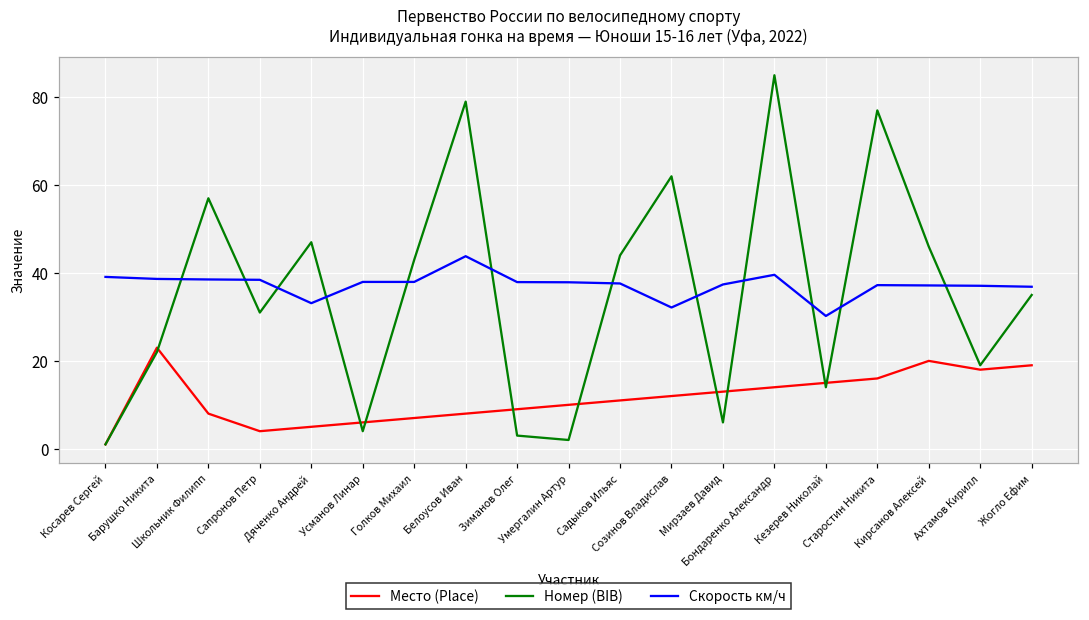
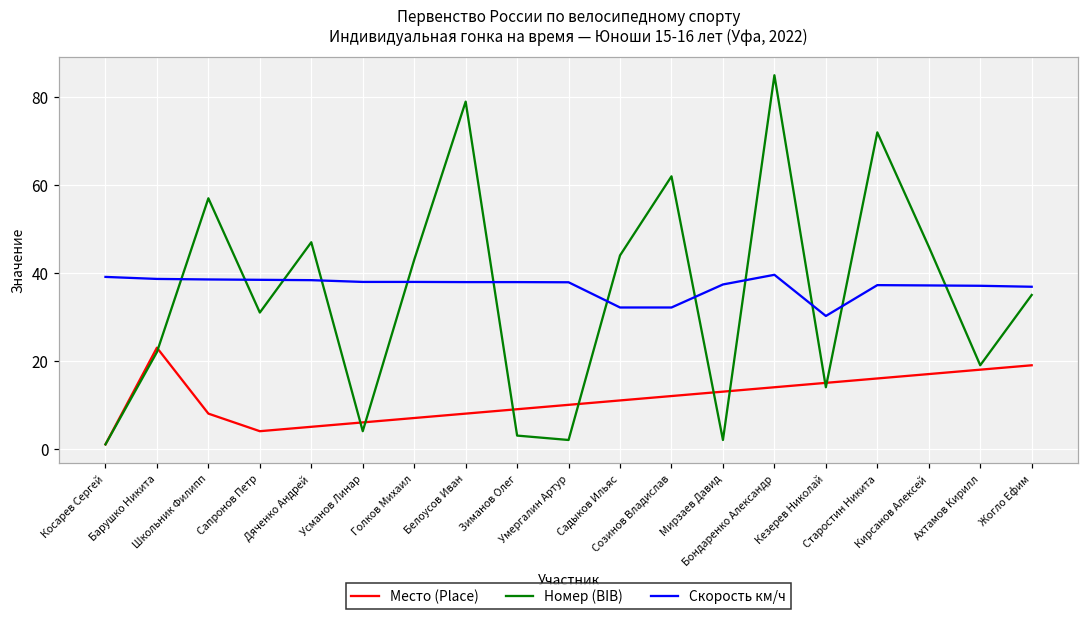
Скорость км/ч, Дяченко Андрей: 33 -> 38
Скорость км/ч, Белоусов Иван: 44 -> 38
Скорость км/ч, Садыков Ильяс: 38 -> 32
Номер (BIB), Мирзаев Давид: 6 -> 2
Номер (BIB), Старостин Никита: 77 -> 72
Место (Place), Кирсанов Алексей: 20 -> 17
